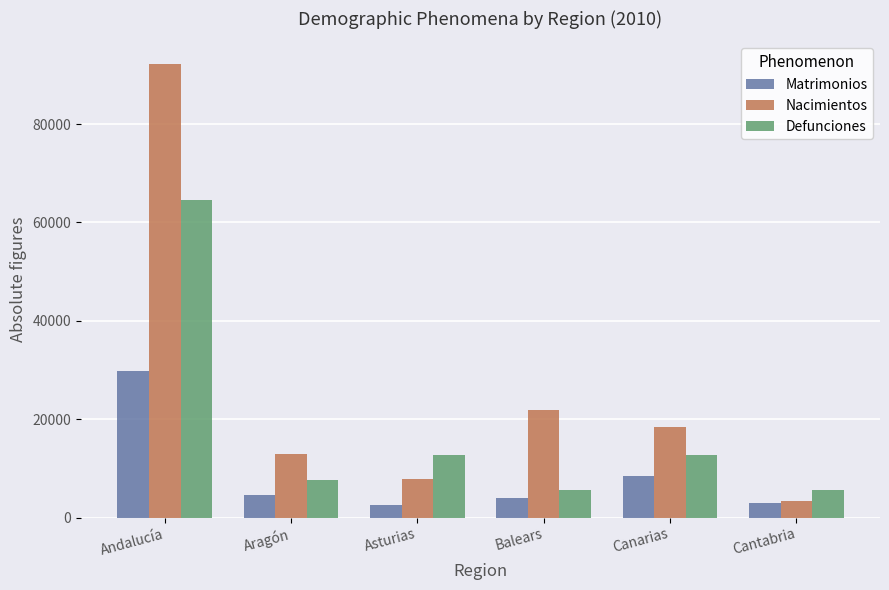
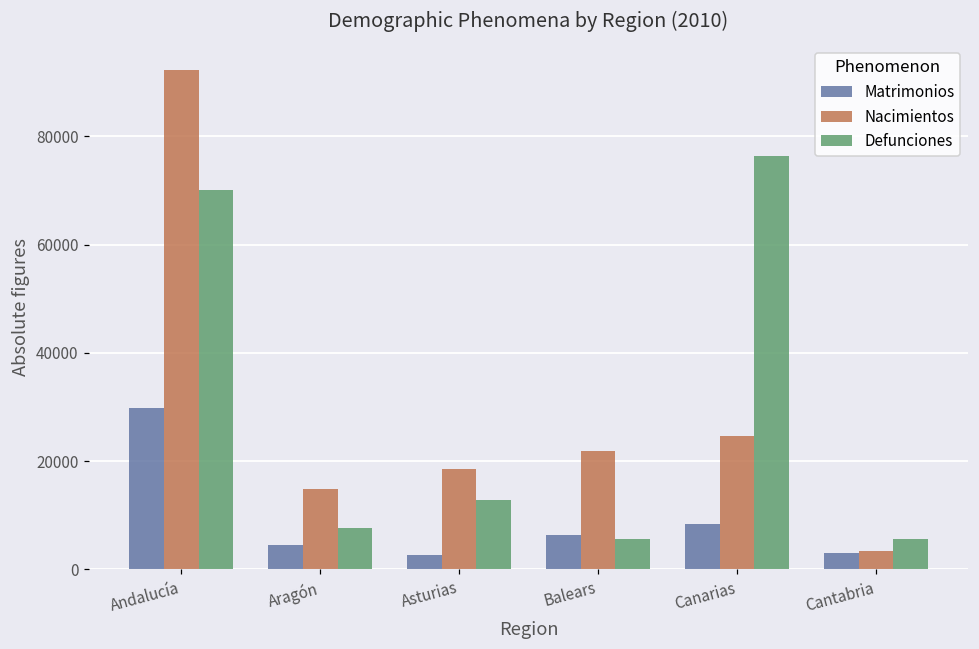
Defunciones, Andalucía: 64000 -> 70000
Nacimientos, Aragón: 13000 -> 15000
Nacimientos, Asturias: 8000 -> 18000
Matrimonios, Balears: 4000 -> 6000
Nacimientos, Canarias: 18000 -> 25000
Defunciones, Canarias: 13000 -> 76000
